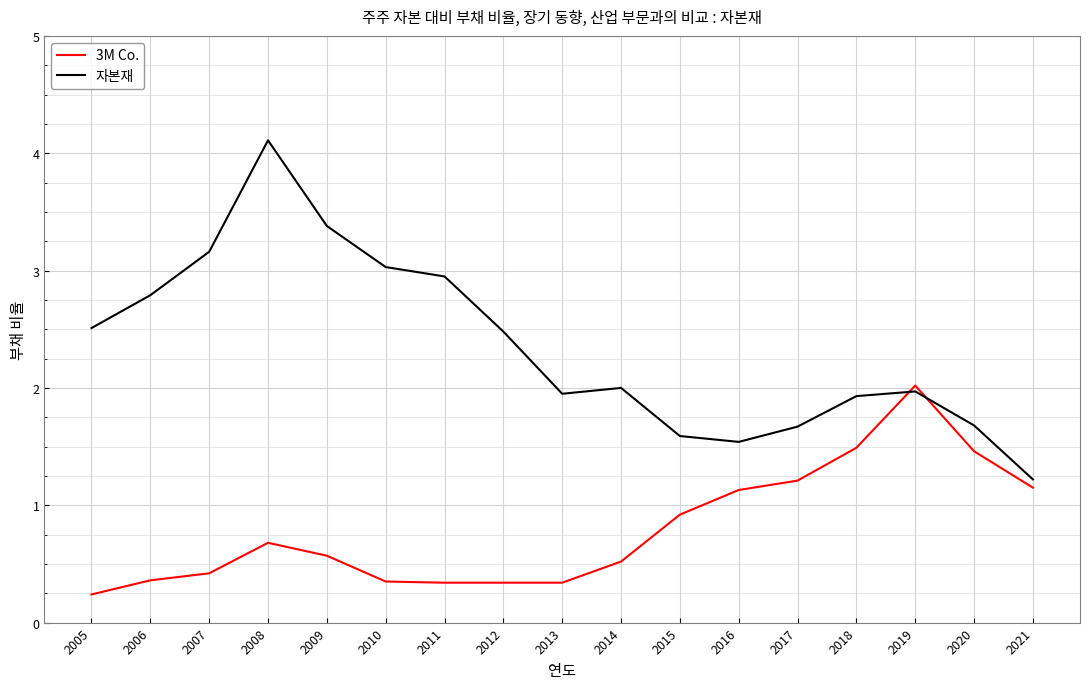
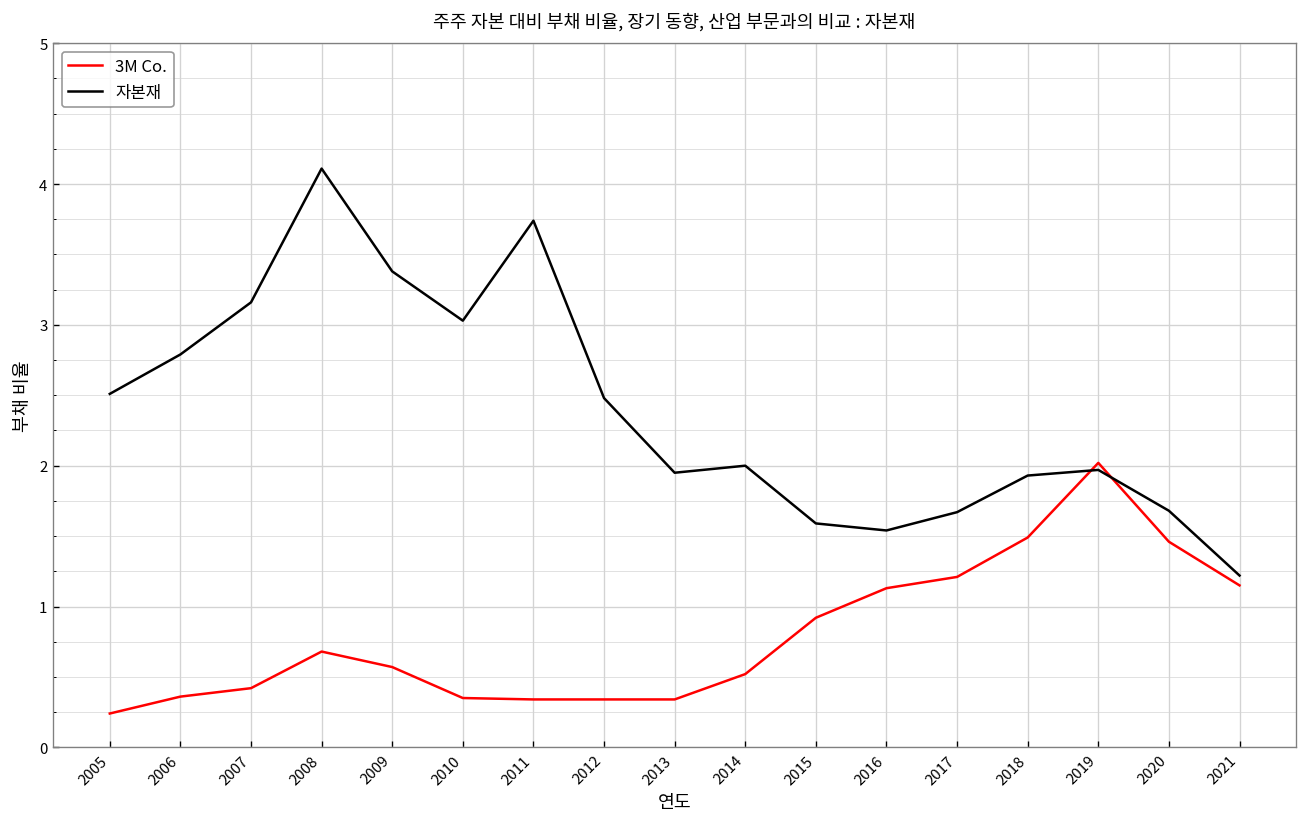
자본재, 2011: 2.95 -> 3.74
